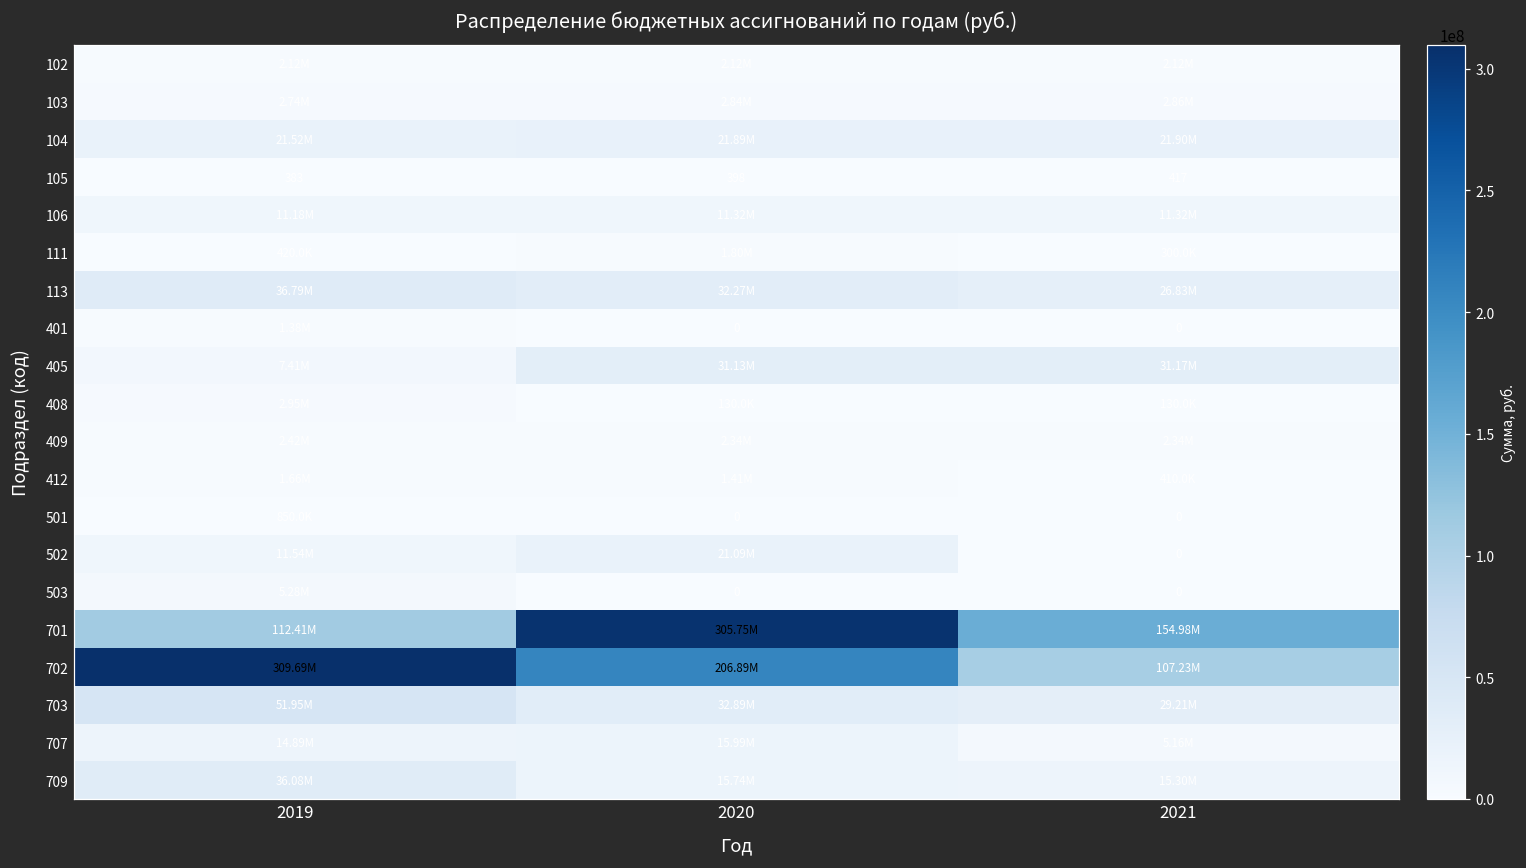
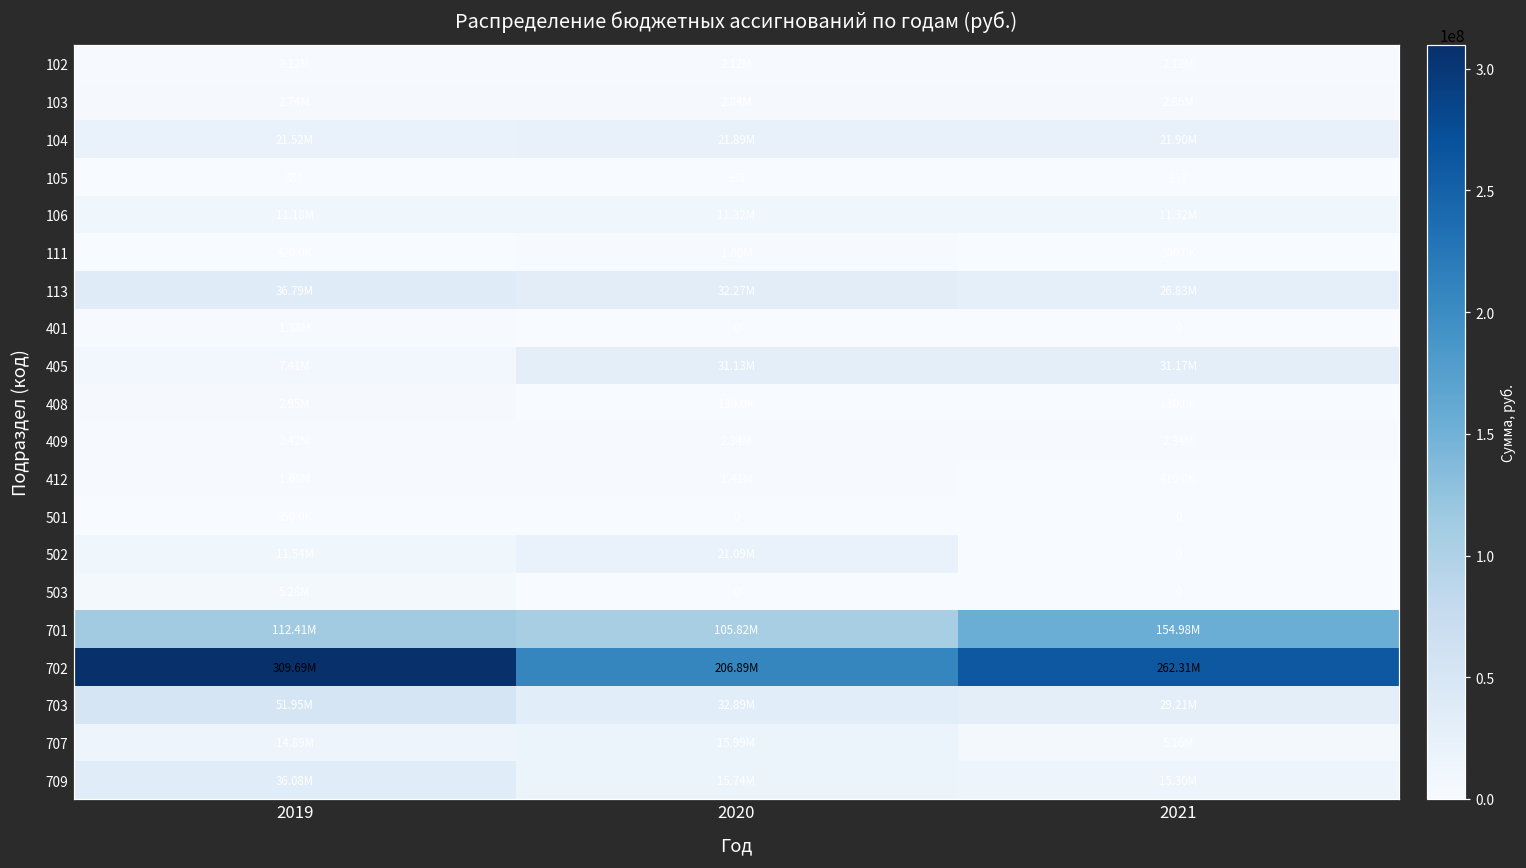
701, 2020: 305.75M -> 105.82M
702, 2021: 107.23M -> 262.31M
